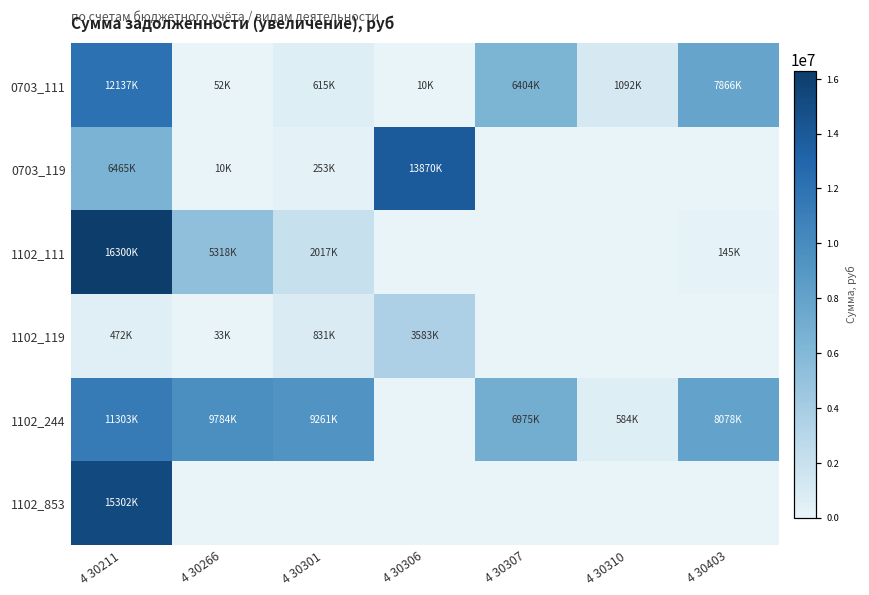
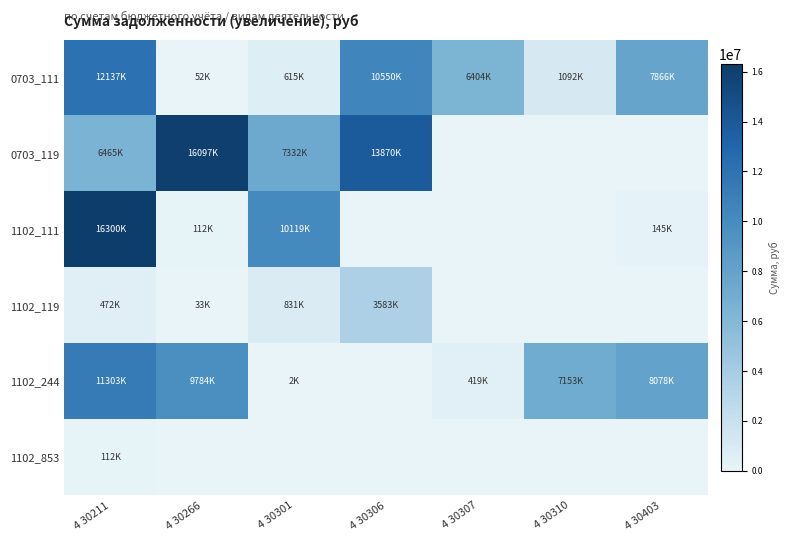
0703_111, 4 30306: 10K -> 10550K
0703_119, 4 30266: 10K -> 16097K
0703_119, 4 30301: 253K -> 7332K
1102_111, 4 30266: 5318K -> 112K
1102_111, 4 30301: 2017K -> 10119K
1102_244, 4 30301: 9261K -> 2K
1102_244, 4 30307: 6975K -> 419K
1102_244, 4 30310: 584K -> 7153K
1102_853, 4 30211: 15302K -> 112K
